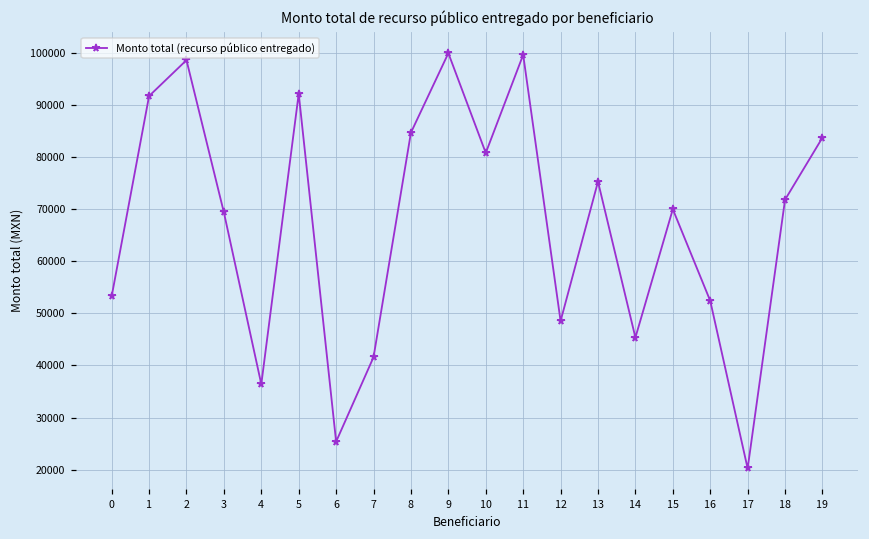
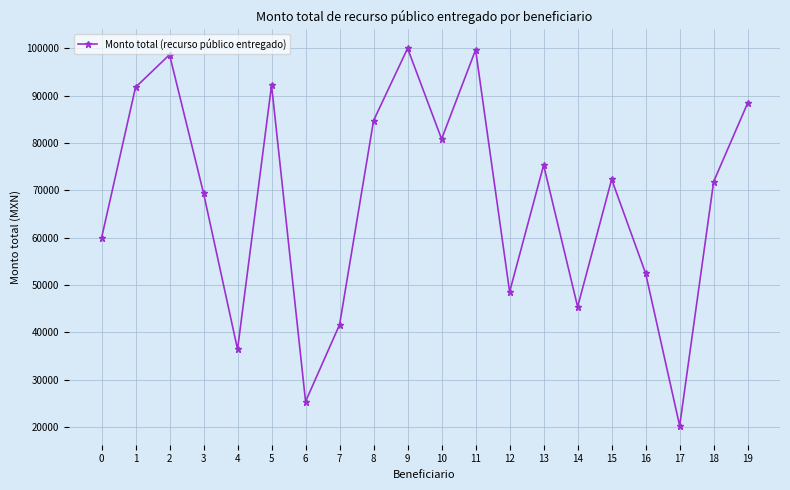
0: 53000 -> 60000
15: 70000 -> 72000
19: 84000 -> 88000
